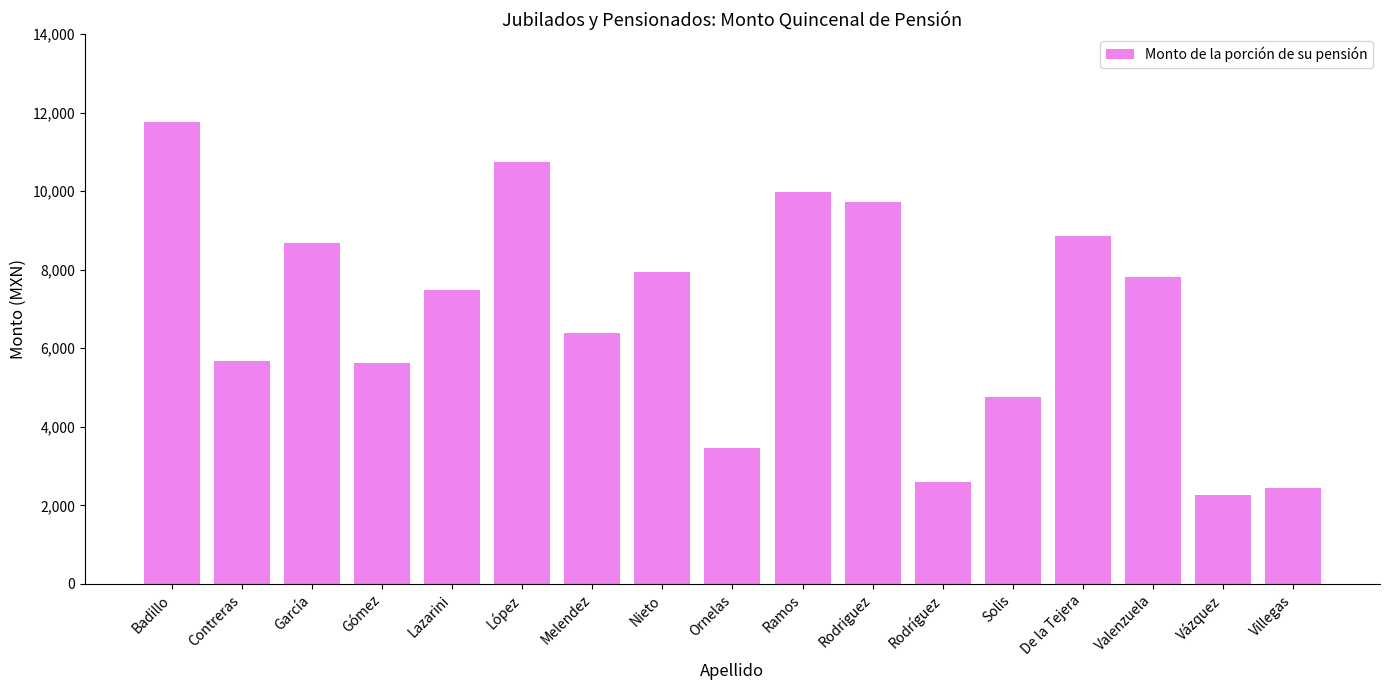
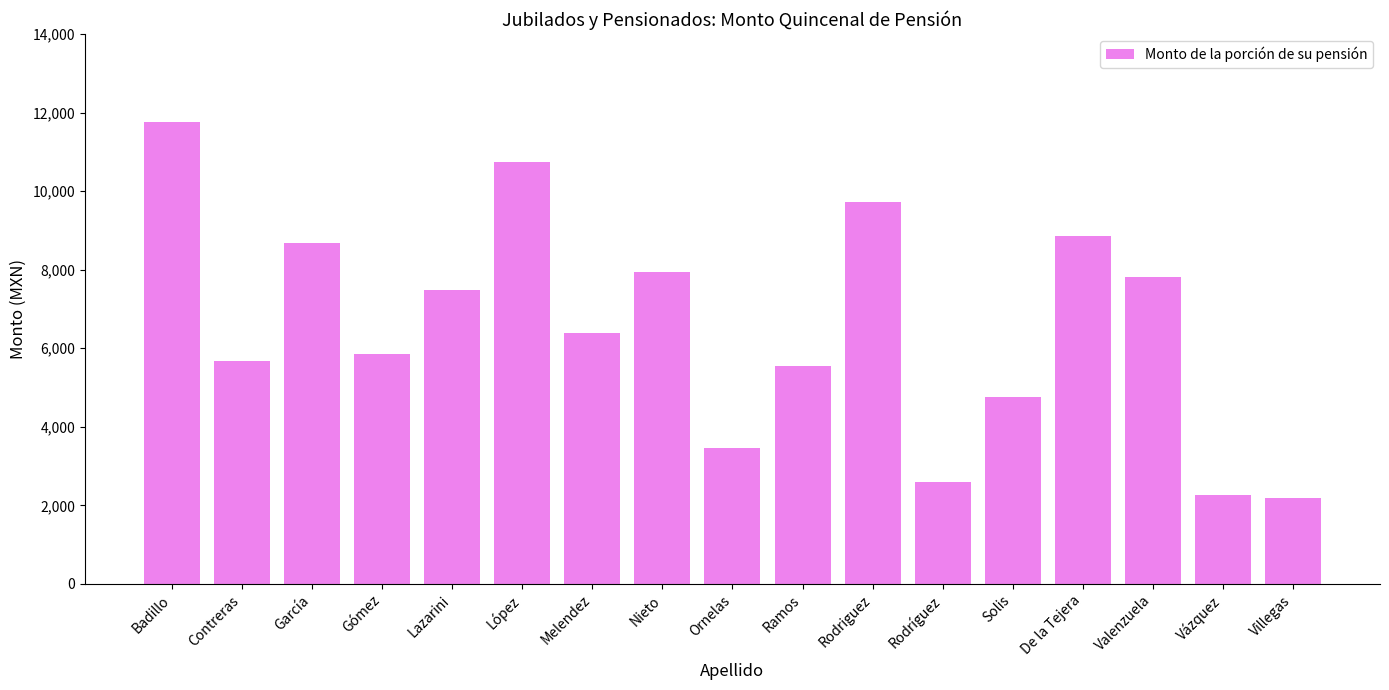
Gómez: 5,600 -> 5,900
Ramos: 10,000 -> 5,600
Villegas: 2,400 -> 2,200
